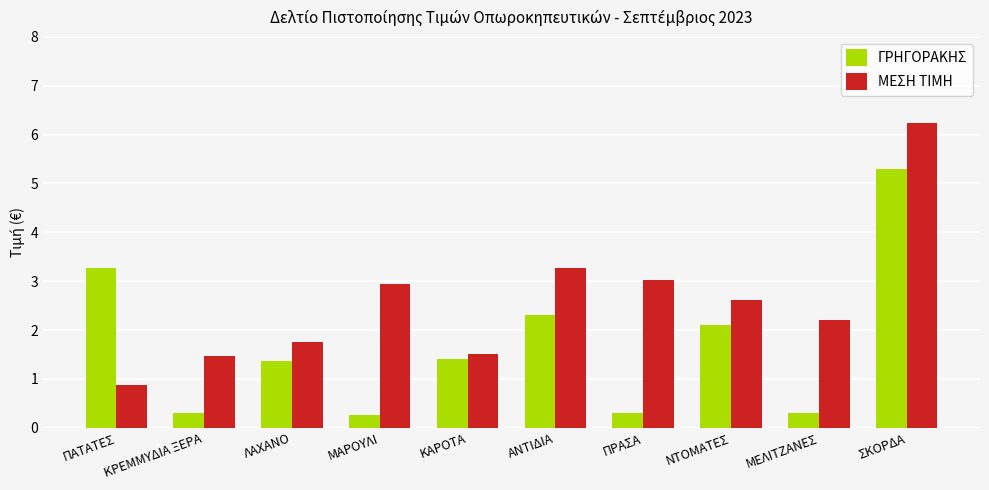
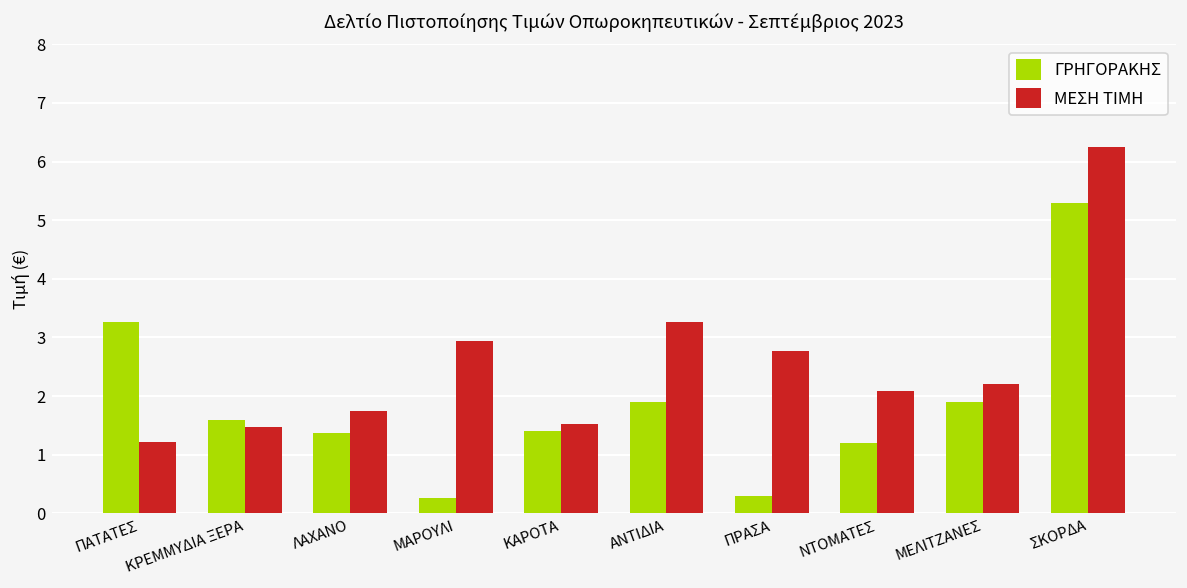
ΜΕΣΗ ΤΙΜΗ, ΠΑΤΑΤΕΣ: 0.9 -> 1.2
ΓΡΗΓΟΡΑΚΗΣ, ΚΡΕΜΜΥΔΙΑ ΞΕΡΑ: 0.3 -> 1.6
ΓΡΗΓΟΡΑΚΗΣ, ΑΝΤΙΔΙΑ: 2.3 -> 1.9
ΜΕΣΗ ΤΙΜΗ, ΠΡΑΣΑ: 3.0 -> 2.8
ΓΡΗΓΟΡΑΚΗΣ, ΝΤΟΜΑΤΕΣ: 2.1 -> 1.2
ΜΕΣΗ ΤΙΜΗ, ΝΤΟΜΑΤΕΣ: 2.6 -> 2.1
ΓΡΗΓΟΡΑΚΗΣ, ΜΕΛΙΤΖΑΝΕΣ: 0.3 -> 1.9
